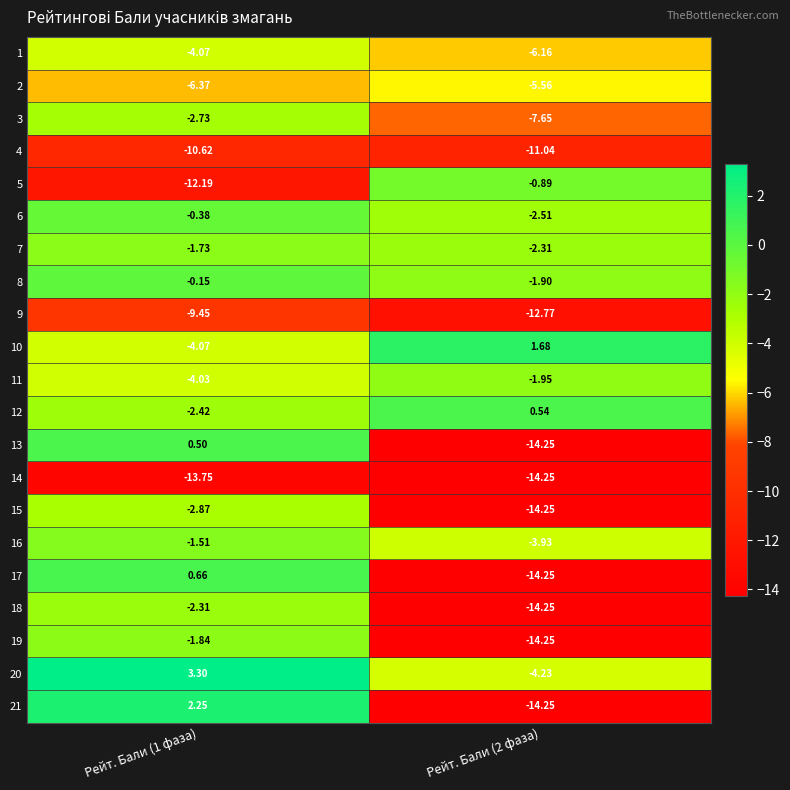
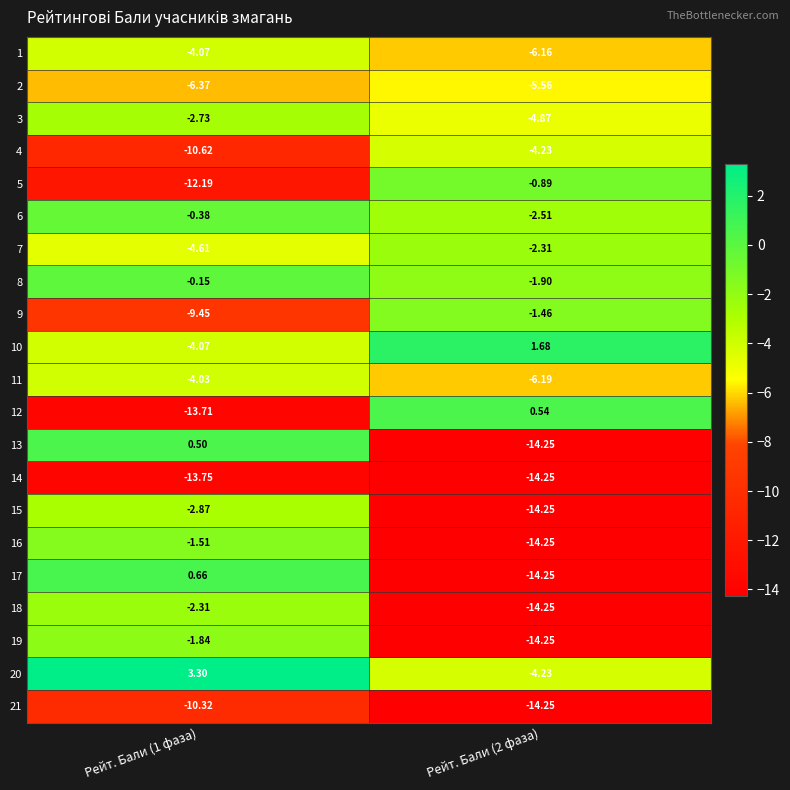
3, Рейт. Бали (2 фаза): -7.65 -> -4.87
4, Рейт. Бали (2 фаза): -11.04 -> -4.23
7, Рейт. Бали (1 фаза): -1.73 -> -4.61
9, Рейт. Бали (2 фаза): -12.77 -> -1.46
11, Рейт. Бали (2 фаза): -1.95 -> -6.19
12, Рейт. Бали (1 фаза): -2.42 -> -13.71
16, Рейт. Бали (2 фаза): -3.93 -> -14.25
21, Рейт. Бали (1 фаза): 2.25 -> -10.32
